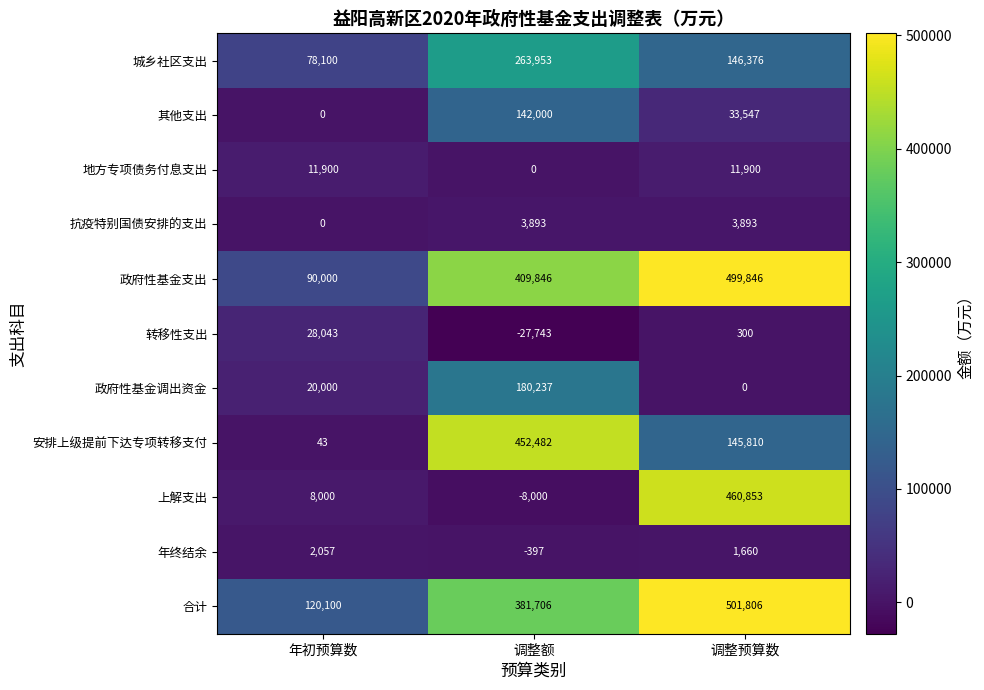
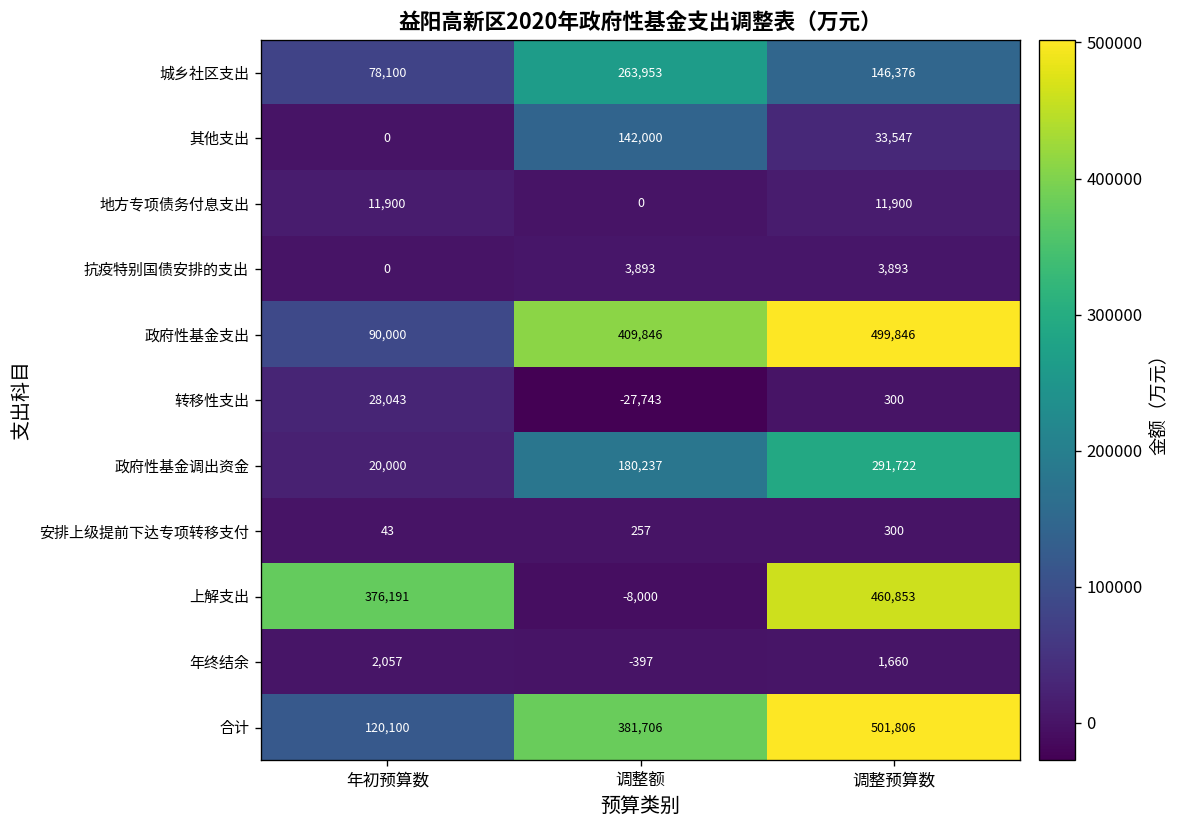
政府性基金调出资金, 调整预算数: 0 -> 291,722
安排上级提前下达专项转移支付, 调整额: 452,482 -> 257
安排上级提前下达专项转移支付, 调整预算数: 145,810 -> 300
上解支出, 年初预算数: 8,000 -> 376,191
